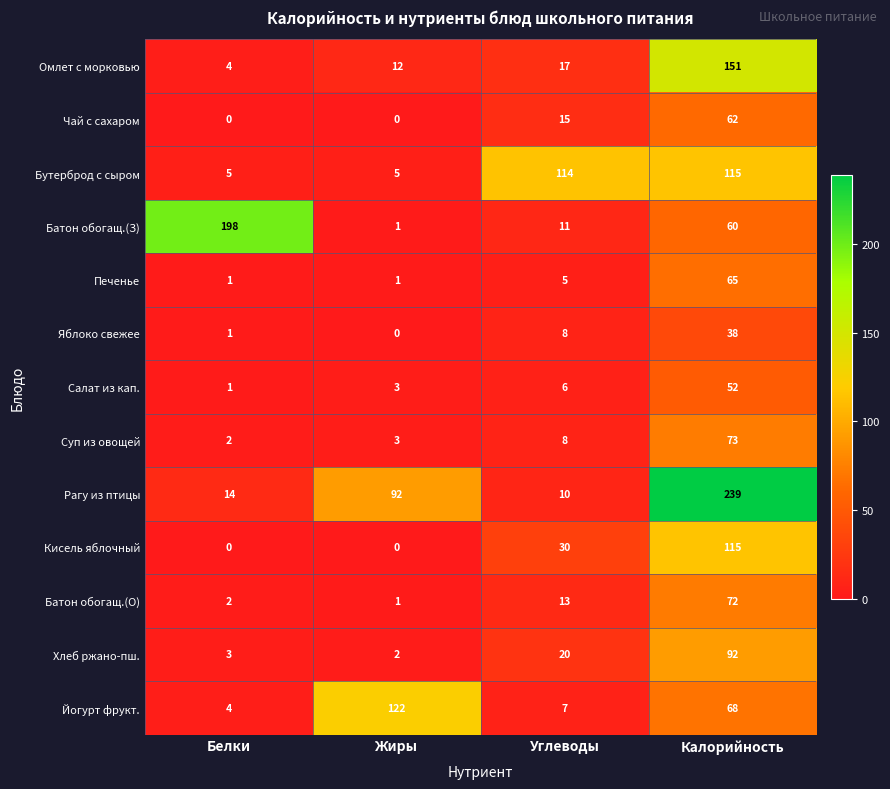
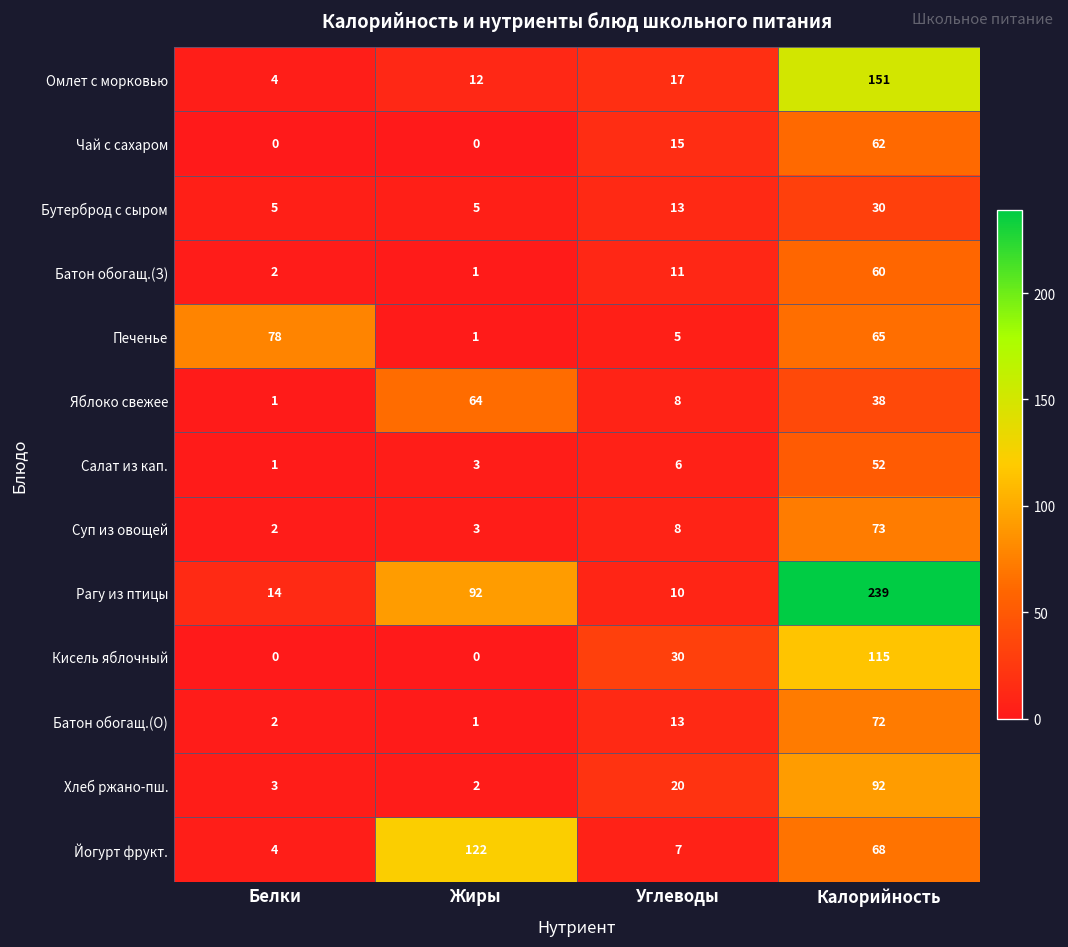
Бутерброд с сыром, Углеводы: 114 -> 13
Бутерброд с сыром, Калорийность: 115 -> 30
Батон обогащ.(З), Белки: 198 -> 2
Печенье, Белки: 1 -> 78
Яблоко свежее, Жиры: 0 -> 64
